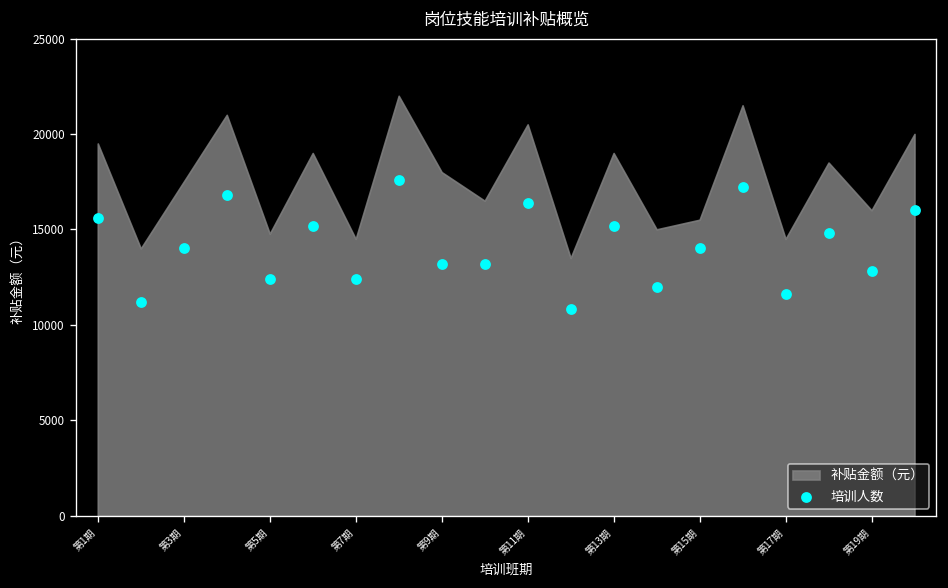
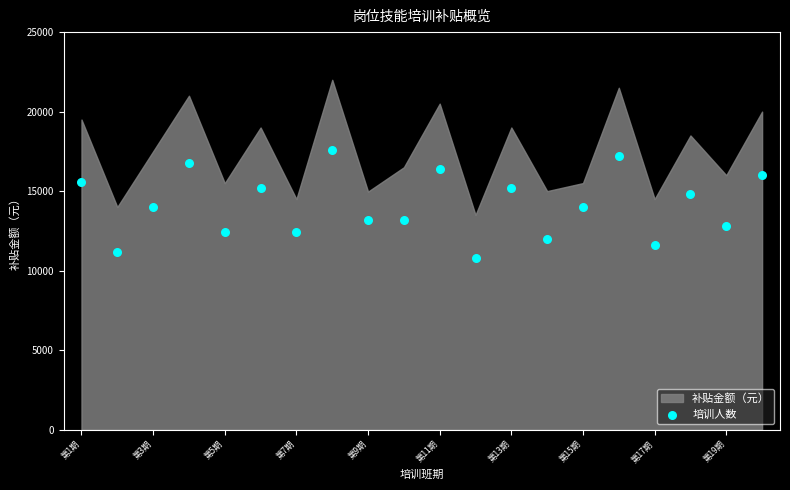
补贴金额（元）, 第5期: 14800 -> 15500
补贴金额（元）, 第9期: 18000 -> 15000
